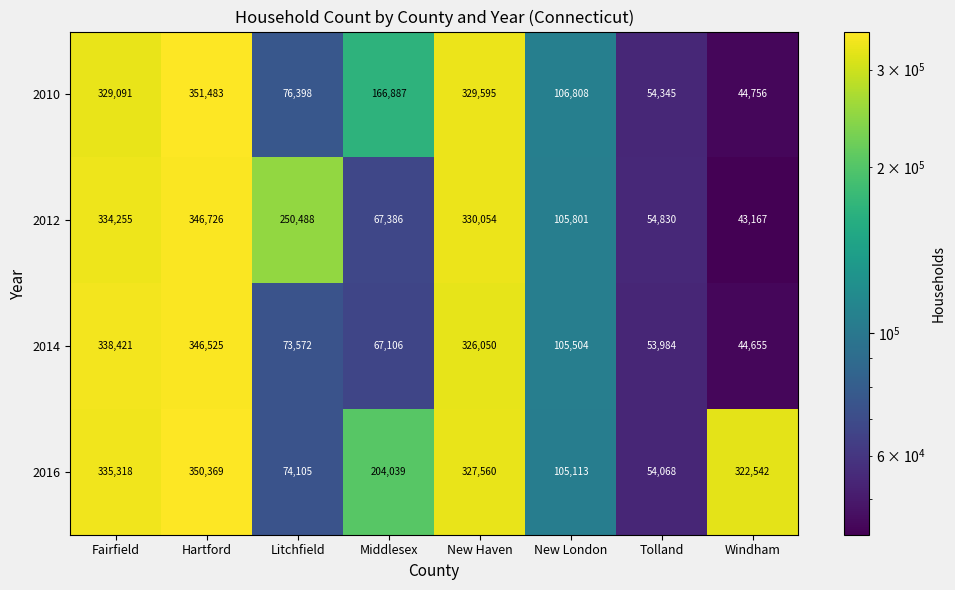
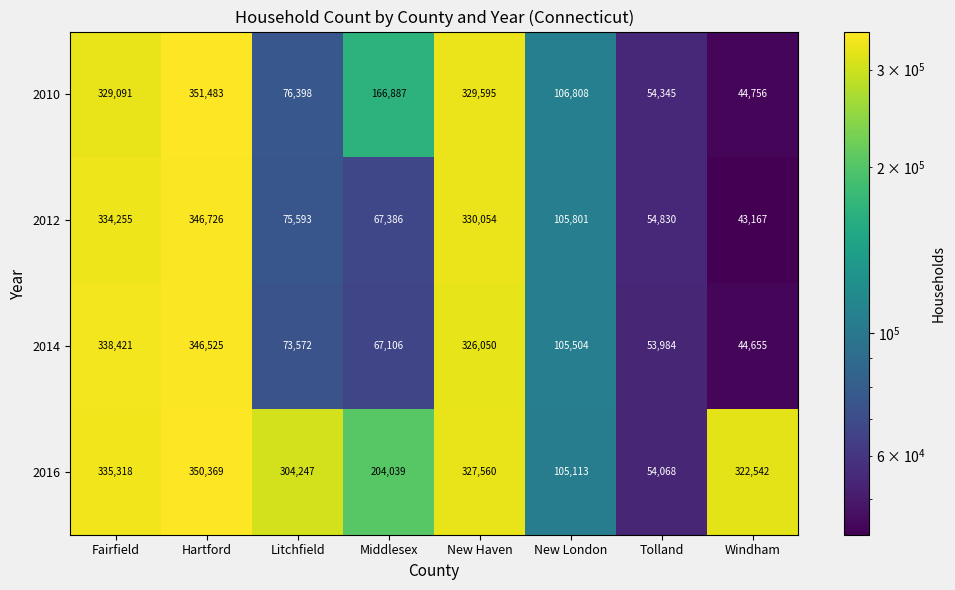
2012, Litchfield: 250,488 -> 75,593
2016, Litchfield: 74,105 -> 304,247
